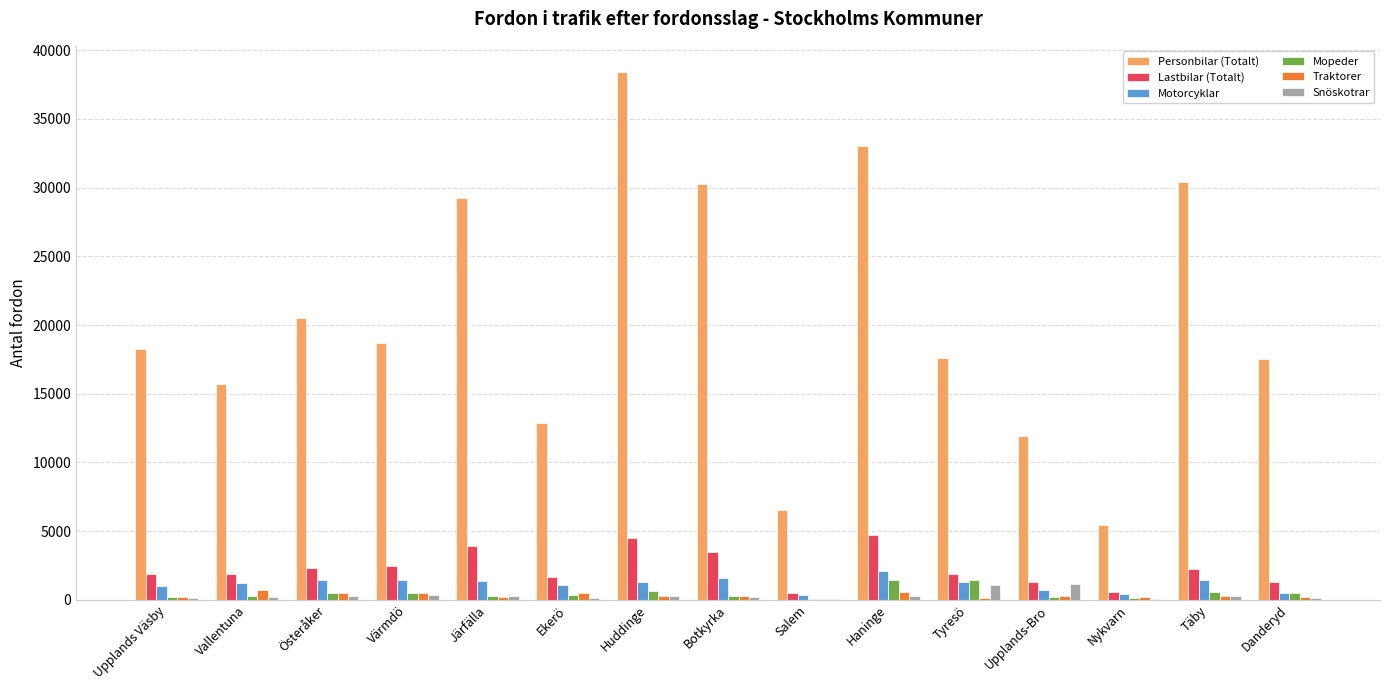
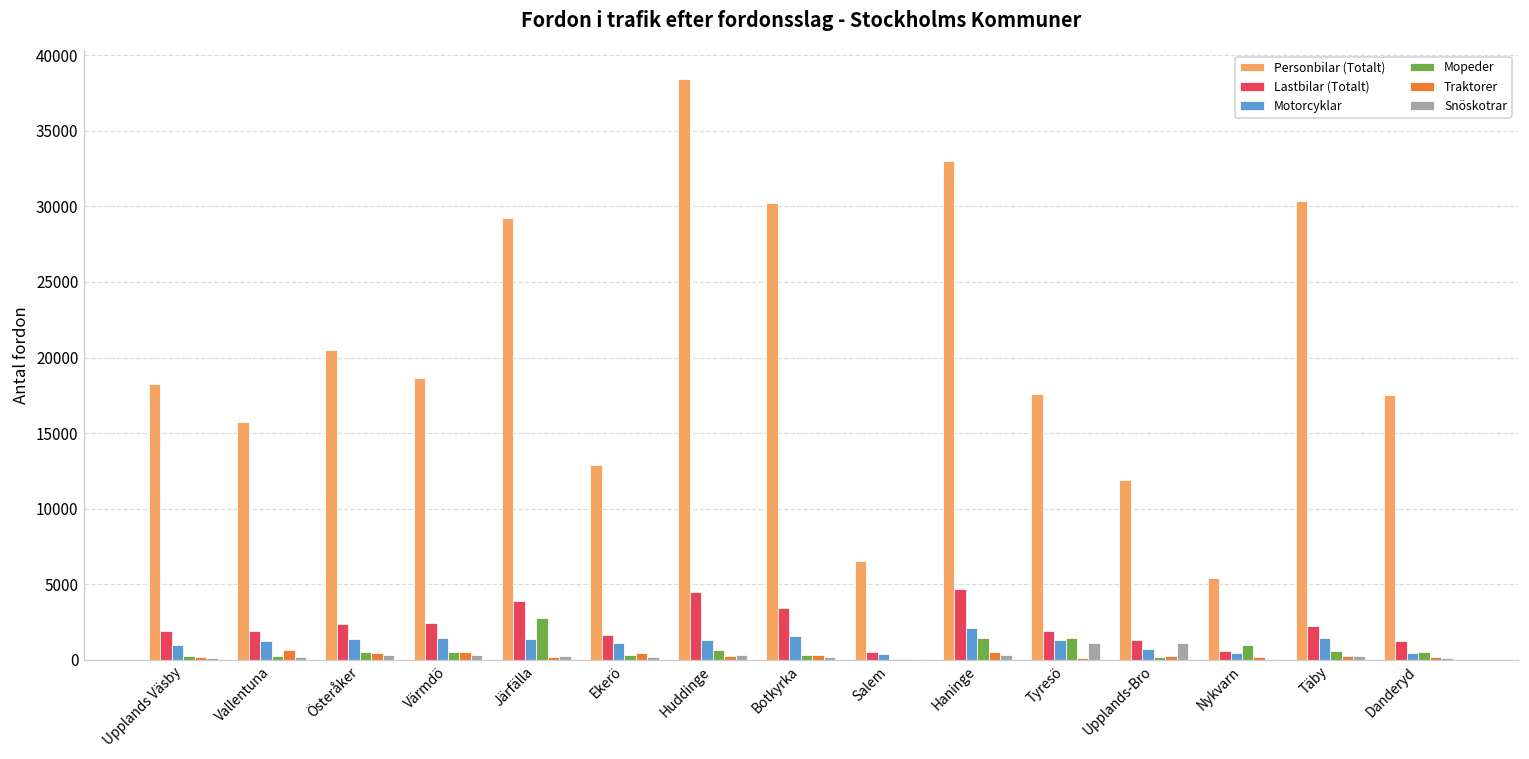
Mopeder, Järfälla: 300 -> 2700
Mopeder, Nykvarn: 100 -> 1000
